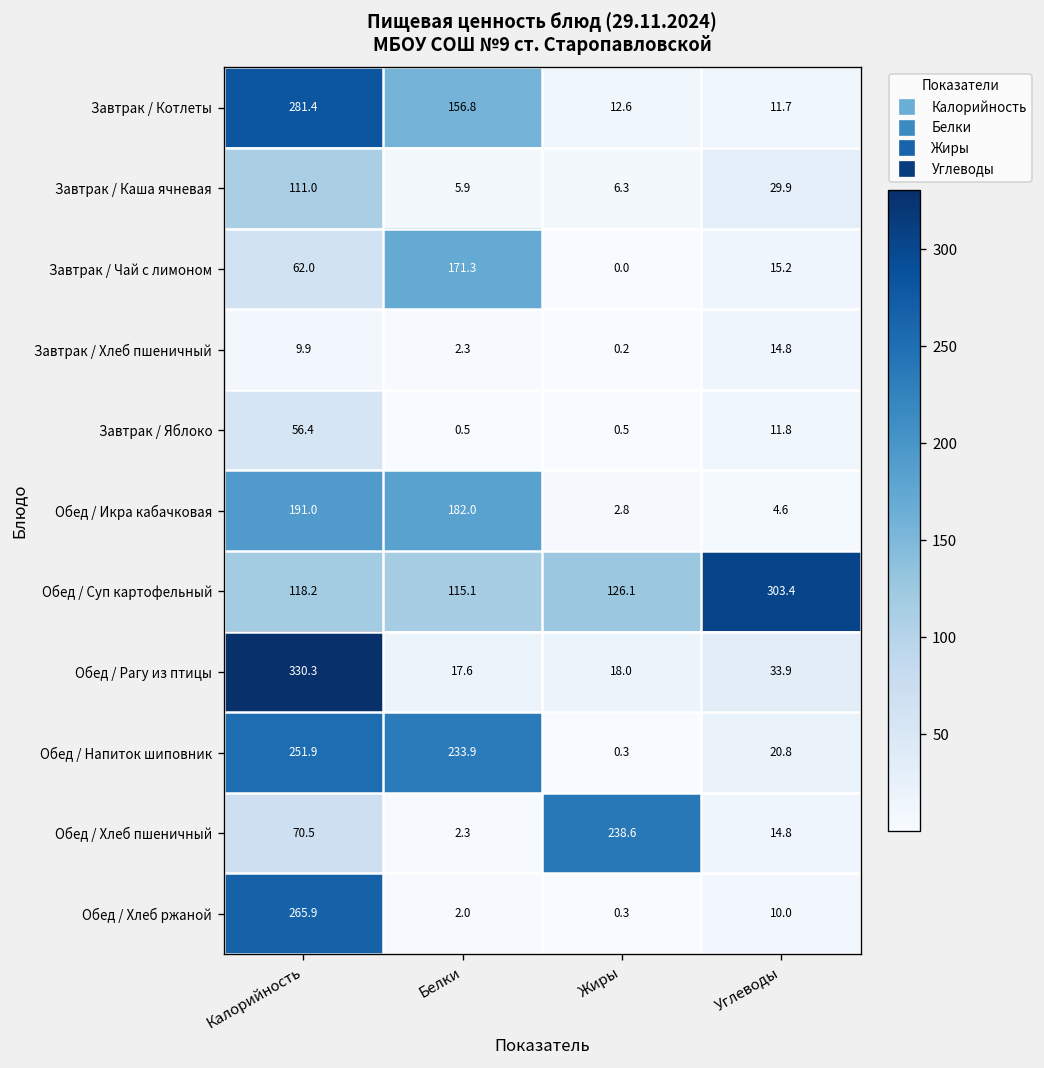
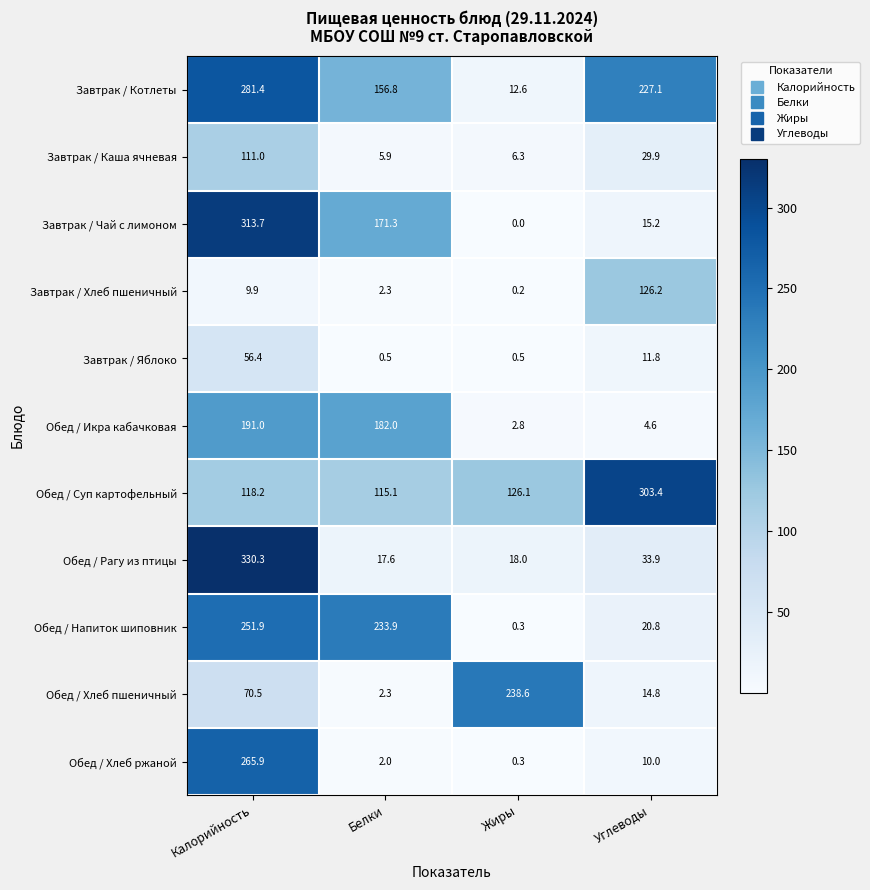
Завтрак / Котлеты, Углеводы: 11.7 -> 227.1
Завтрак / Чай с лимоном, Калорийность: 62.0 -> 313.7
Завтрак / Хлеб пшеничный, Углеводы: 14.8 -> 126.2
